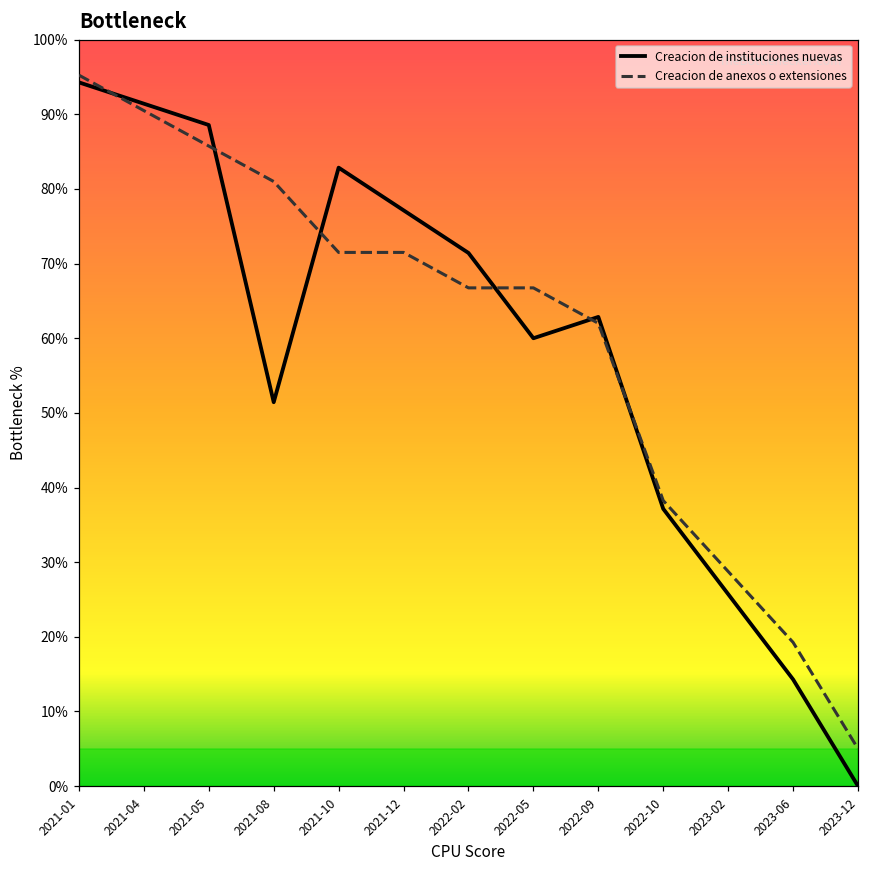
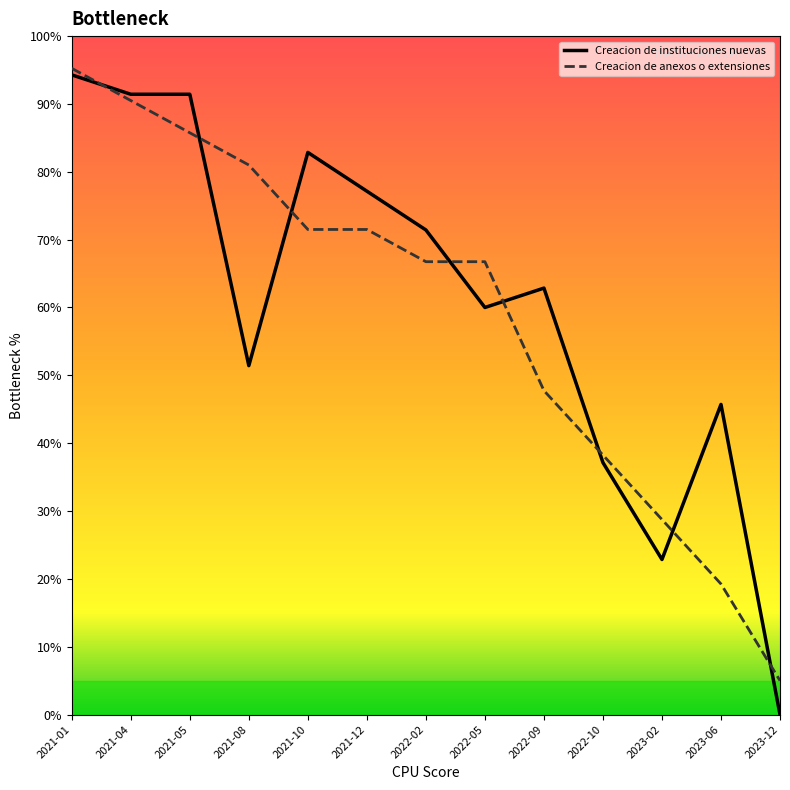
Creacion de instituciones nuevas, 2021-05: 89% -> 91%
Creacion de anexos o extensiones, 2022-09: 62% -> 48%
Creacion de instituciones nuevas, 2023-02: 26% -> 23%
Creacion de instituciones nuevas, 2023-06: 14% -> 46%
